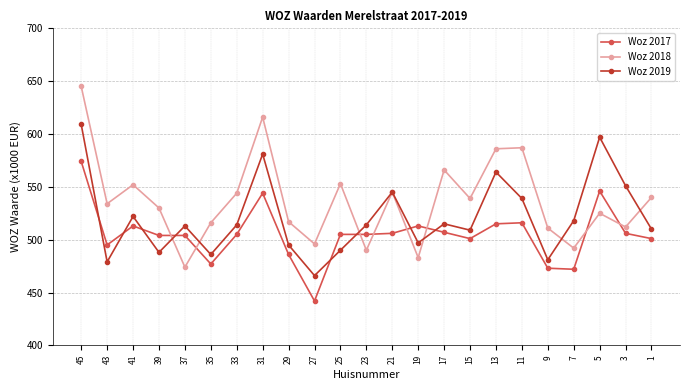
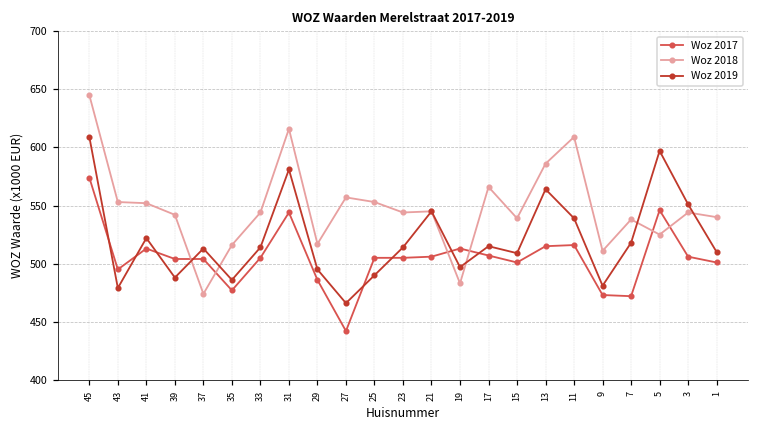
Woz 2018, 43: 534 -> 553
Woz 2018, 39: 530 -> 542
Woz 2018, 27: 496 -> 557
Woz 2018, 23: 490 -> 544
Woz 2018, 11: 587 -> 609
Woz 2018, 7: 492 -> 538
Woz 2018, 3: 512 -> 544
